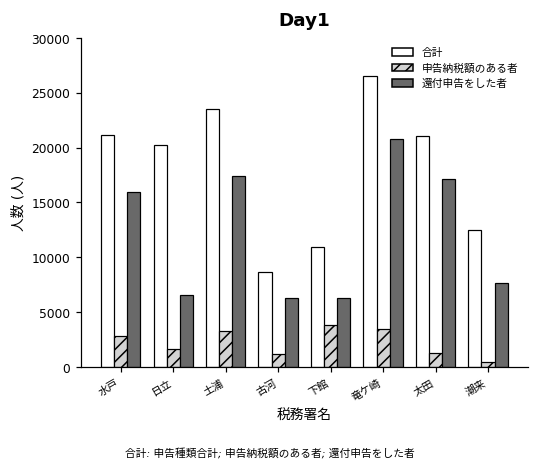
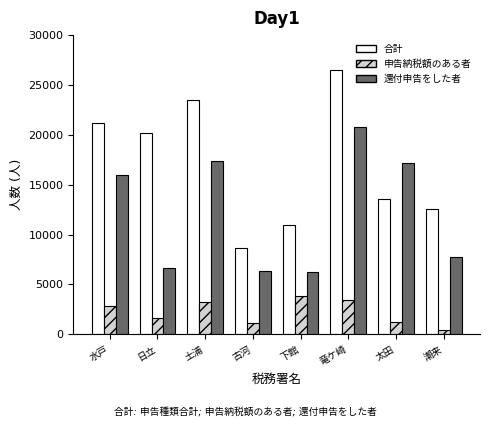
合計, 太田: 21000 -> 14000
